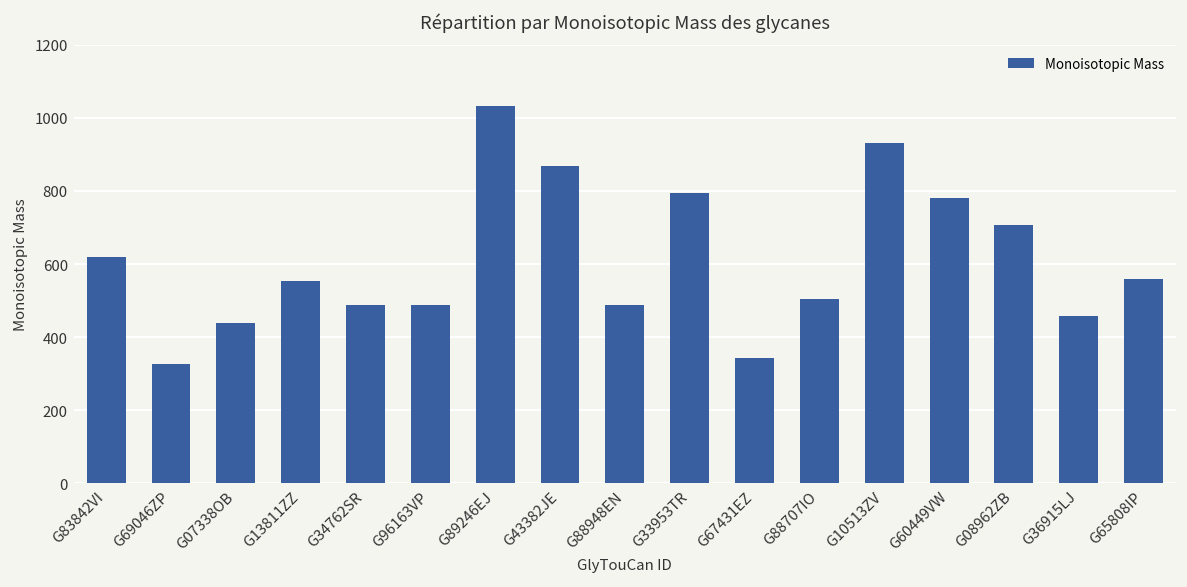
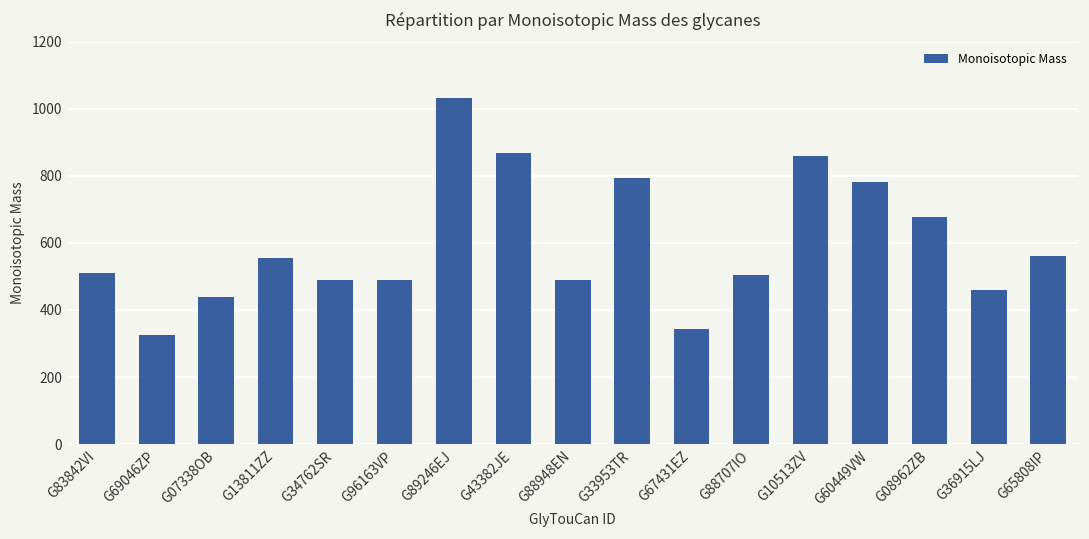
G83842VI: 620 -> 510
G10513ZV: 930 -> 860
G08962ZB: 710 -> 680
